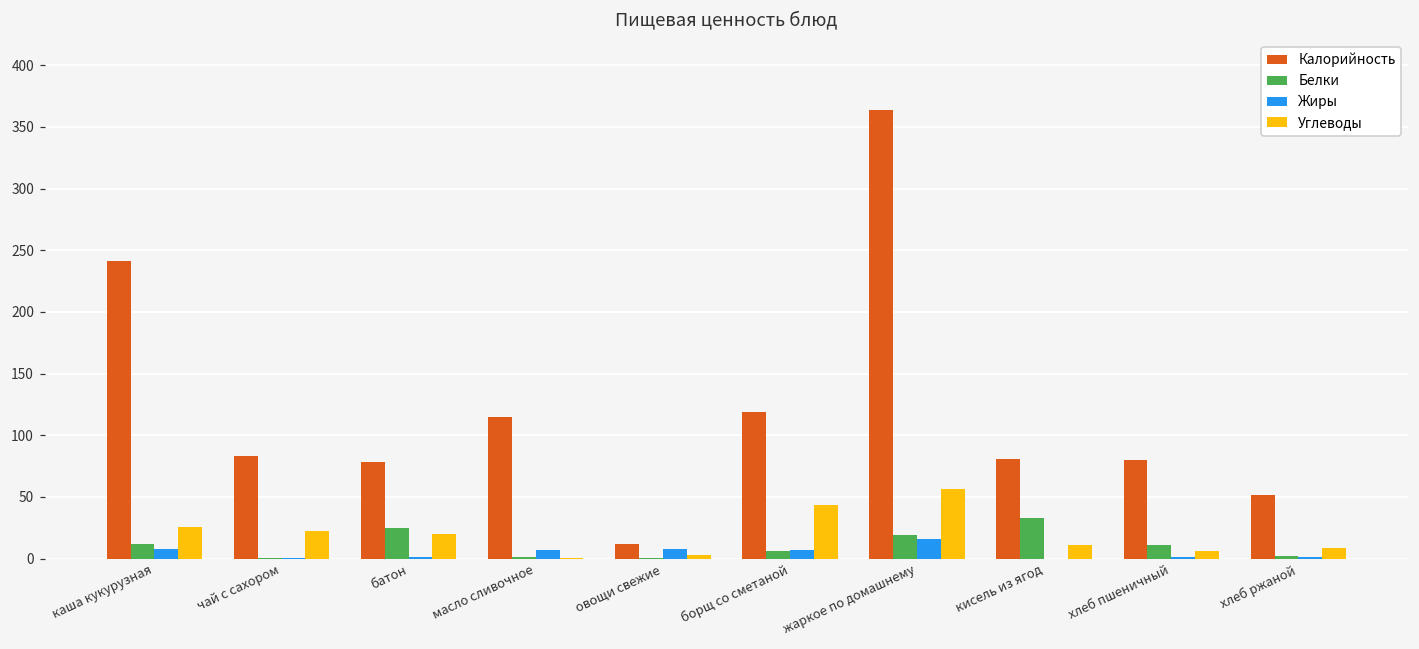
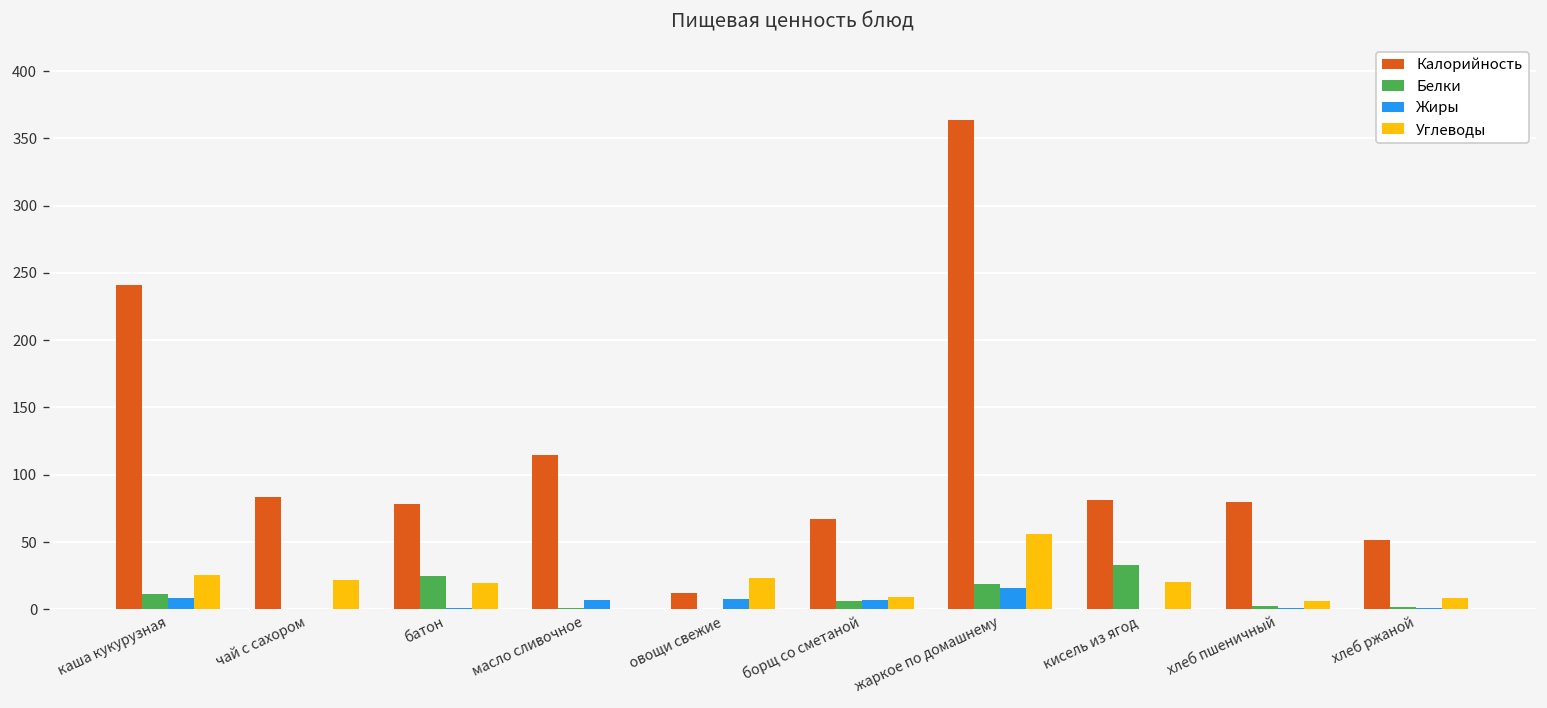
Углеводы, овощи свежие: 3 -> 23
Калорийность, борщ со сметаной: 119 -> 67
Углеводы, борщ со сметаной: 43 -> 9
Углеводы, кисель из ягод: 11 -> 20
Белки, хлеб пшеничный: 11 -> 3
